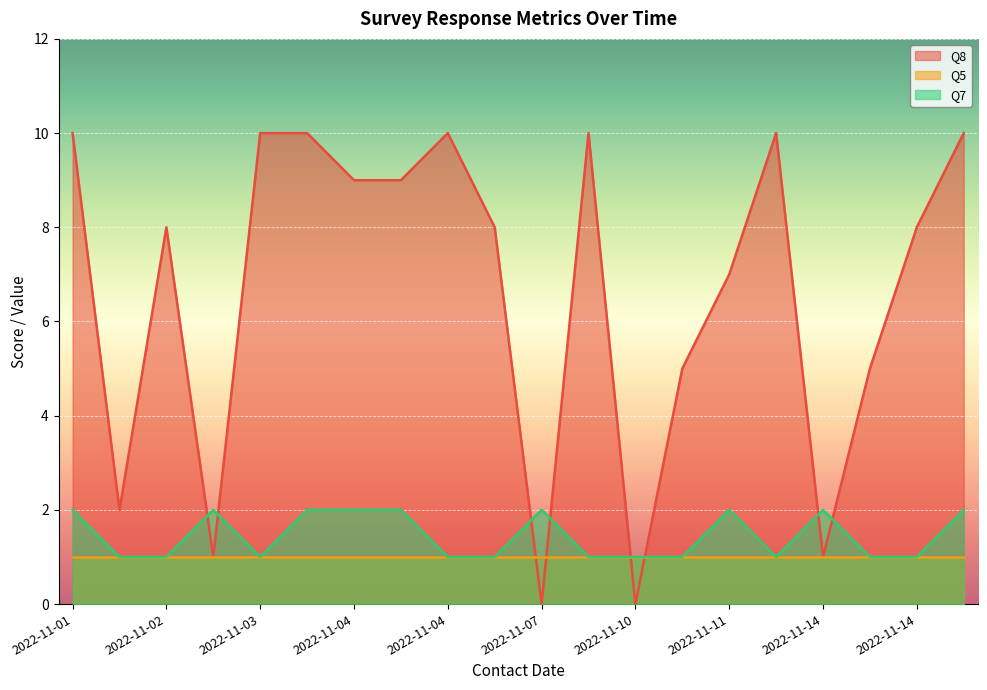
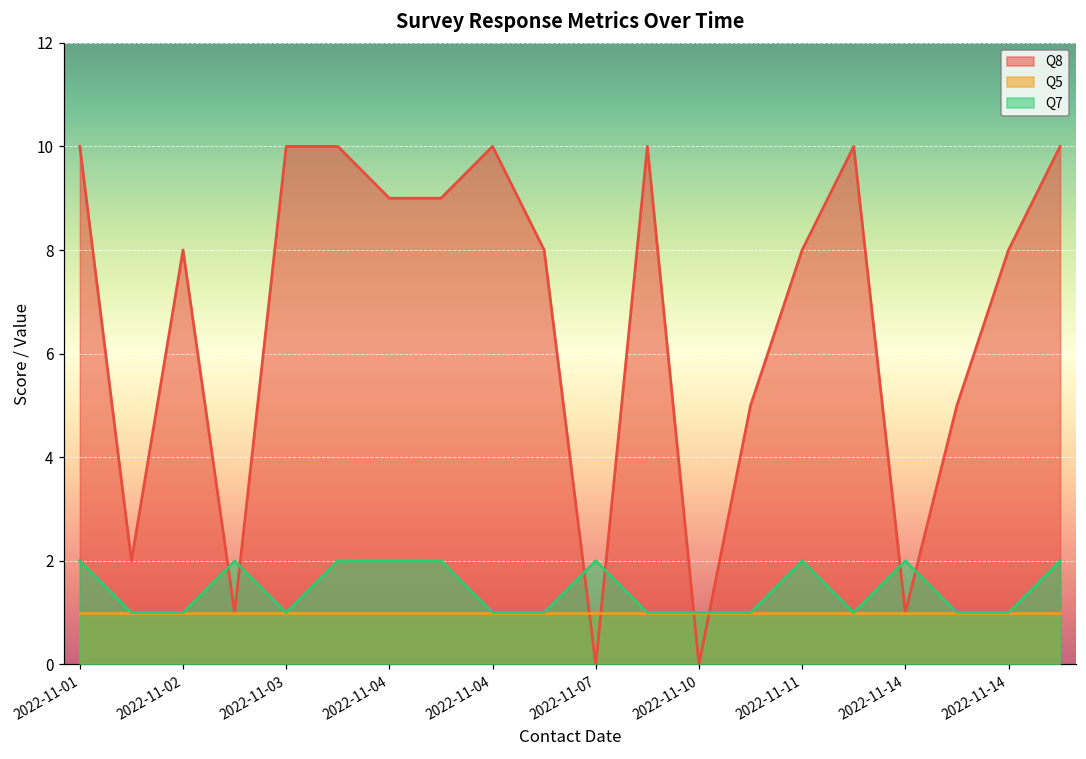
Q8, 2022-11-11: 7 -> 8
